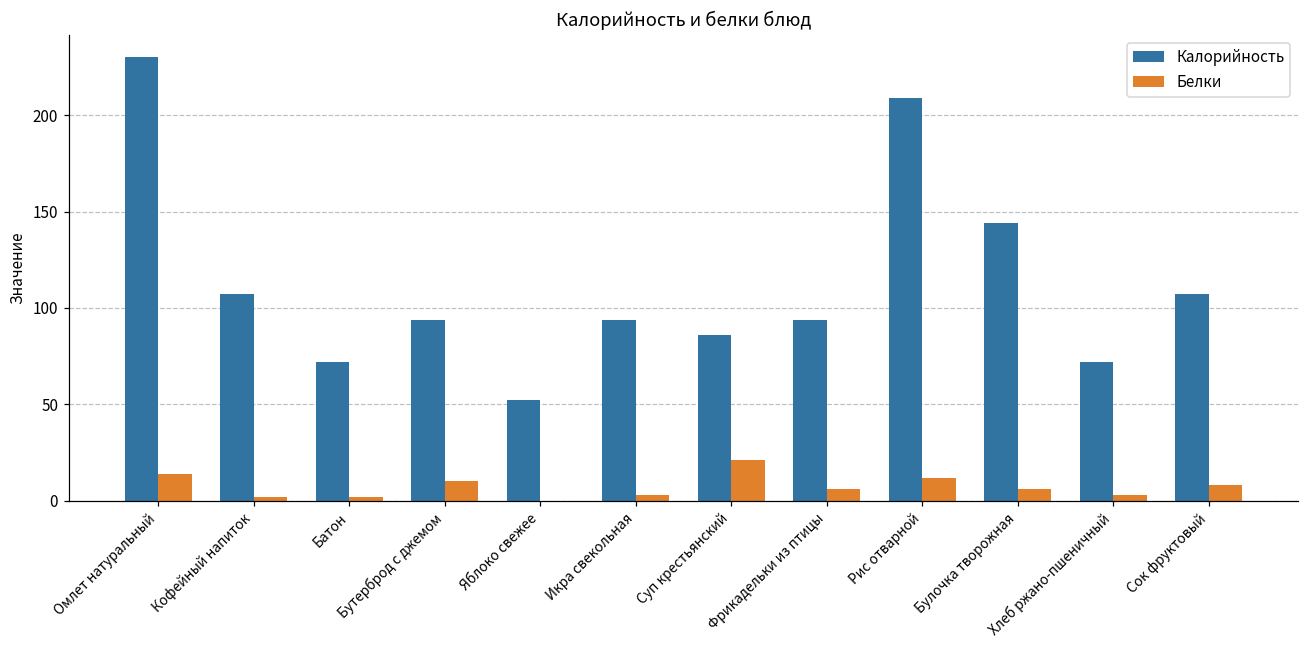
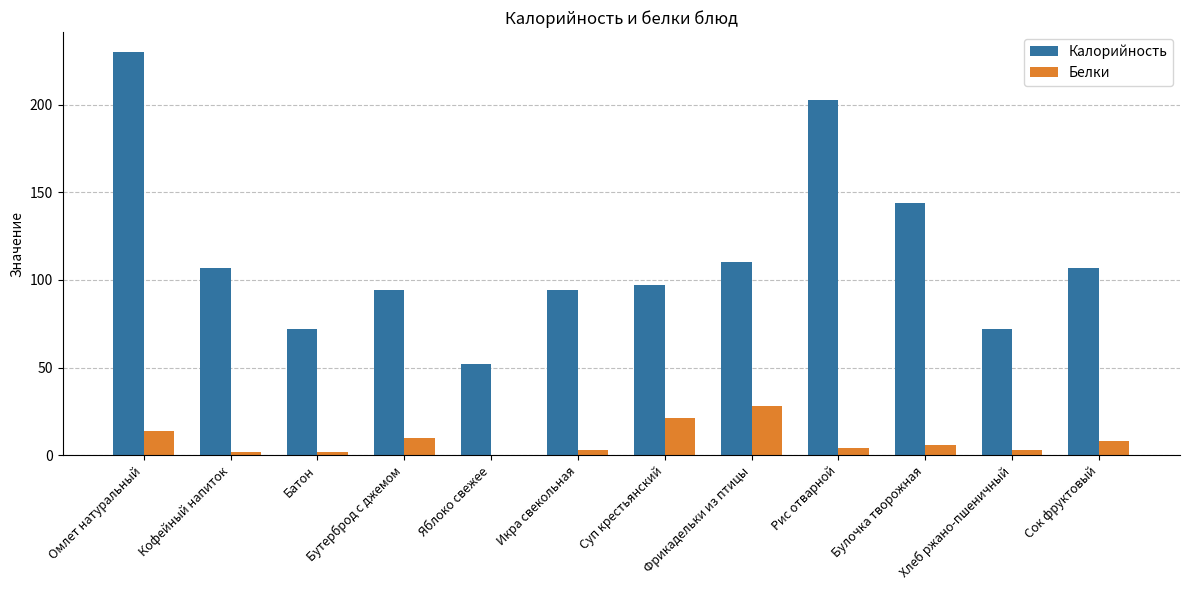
Калорийность, Суп крестьянский: 86 -> 97
Калорийность, Фрикадельки из птицы: 94 -> 110
Белки, Фрикадельки из птицы: 6 -> 28
Калорийность, Рис отварной: 209 -> 203
Белки, Рис отварной: 12 -> 4
